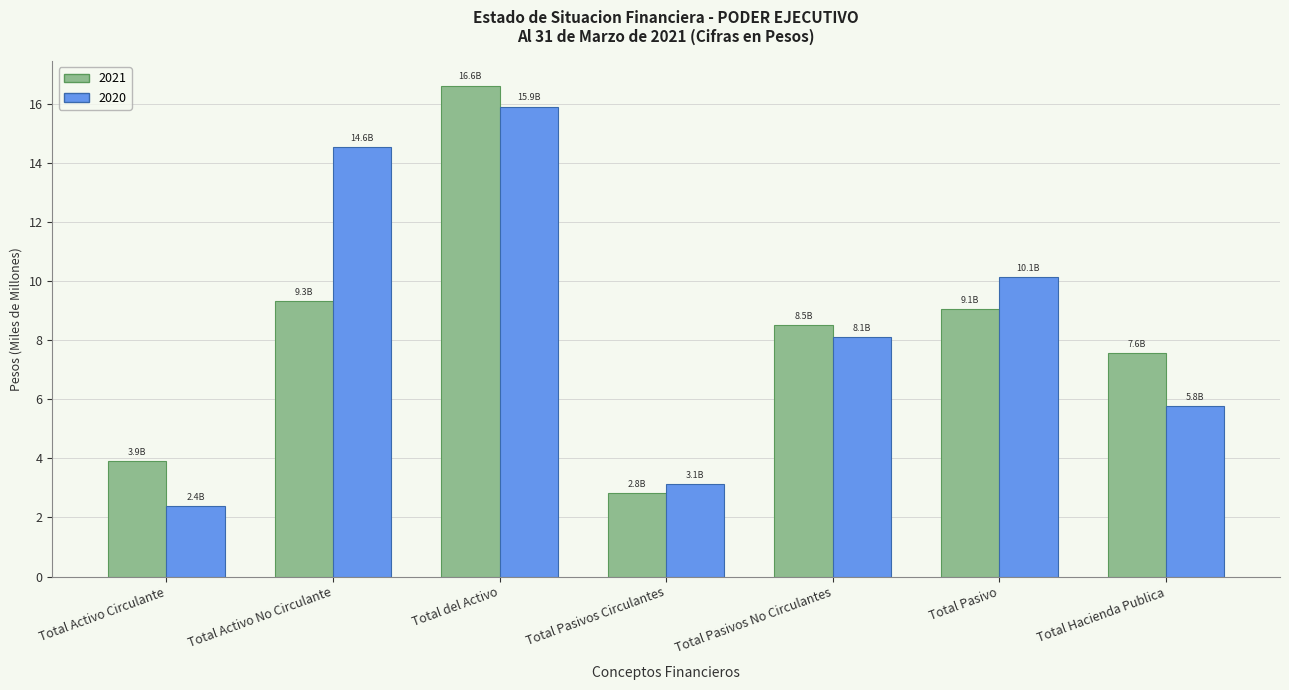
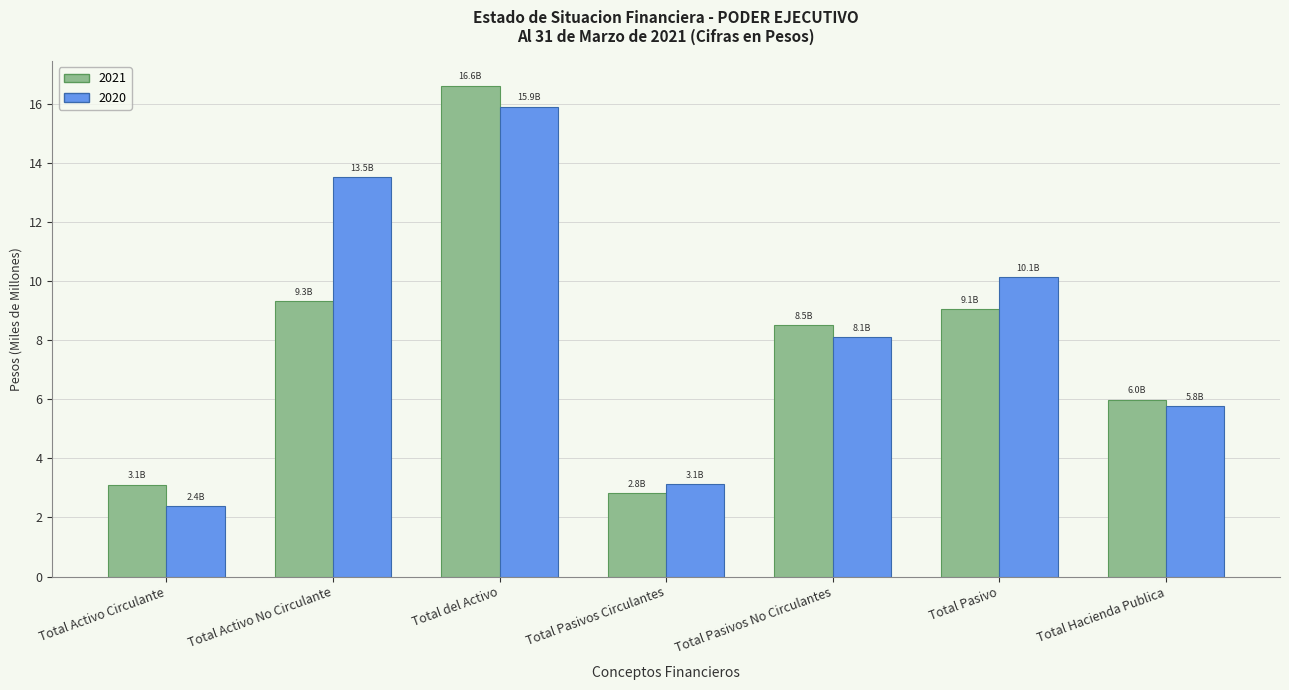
2021, Total Activo Circulante: 3.9B -> 3.1B
2020, Total Activo No Circulante: 14.6B -> 13.5B
2021, Total Hacienda Publica: 7.6B -> 6.0B
